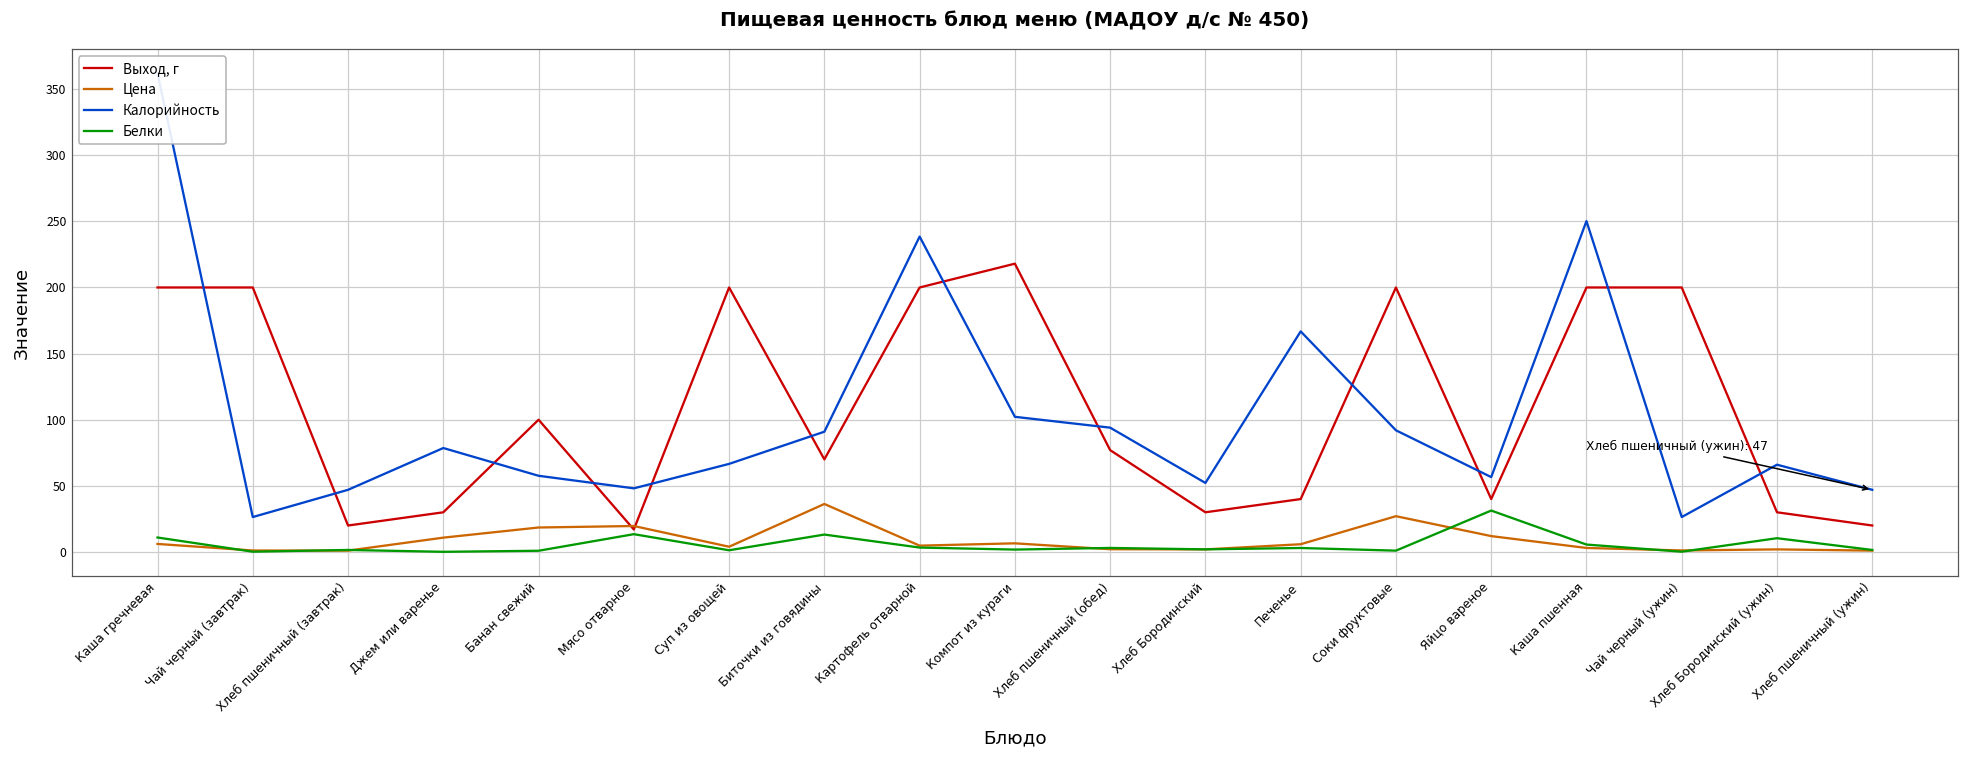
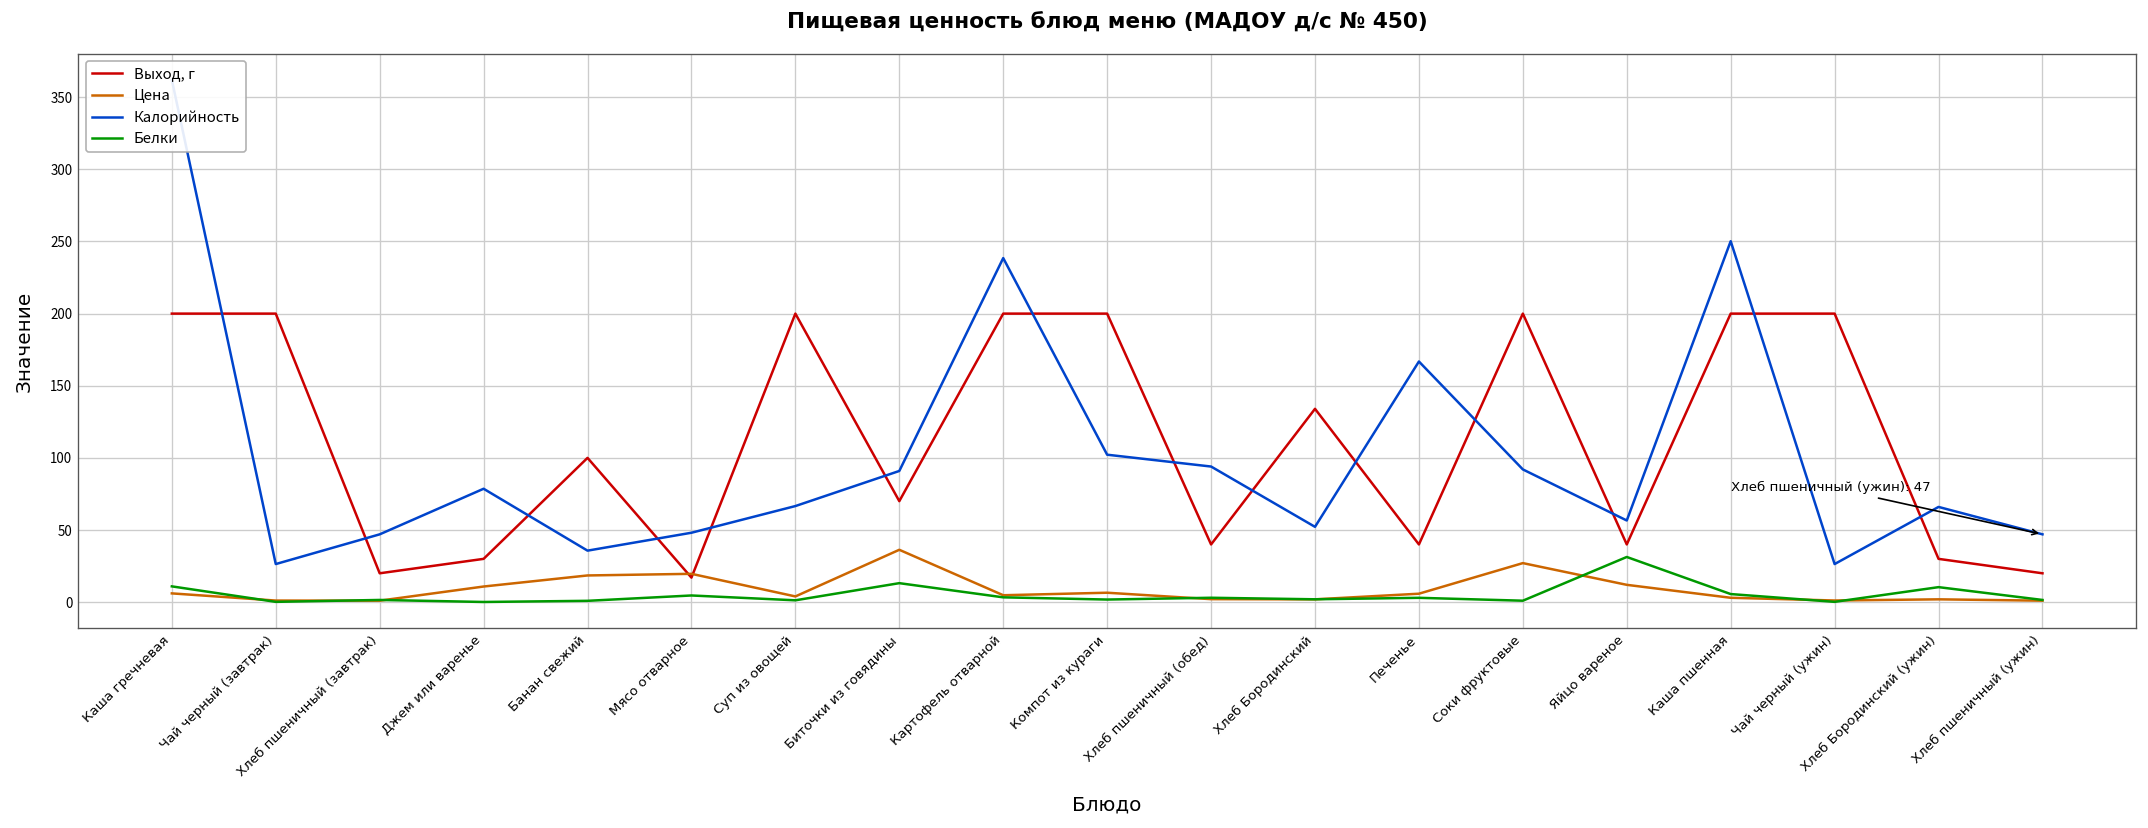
Калорийность, Банан свежий: 58 -> 36
Белки, Мясо отварное: 13 -> 5
Выход, г, Компот из кураги: 218 -> 200
Выход, г, Хлеб пшеничный (обед): 77 -> 40
Выход, г, Хлеб Бородинский: 30 -> 134
